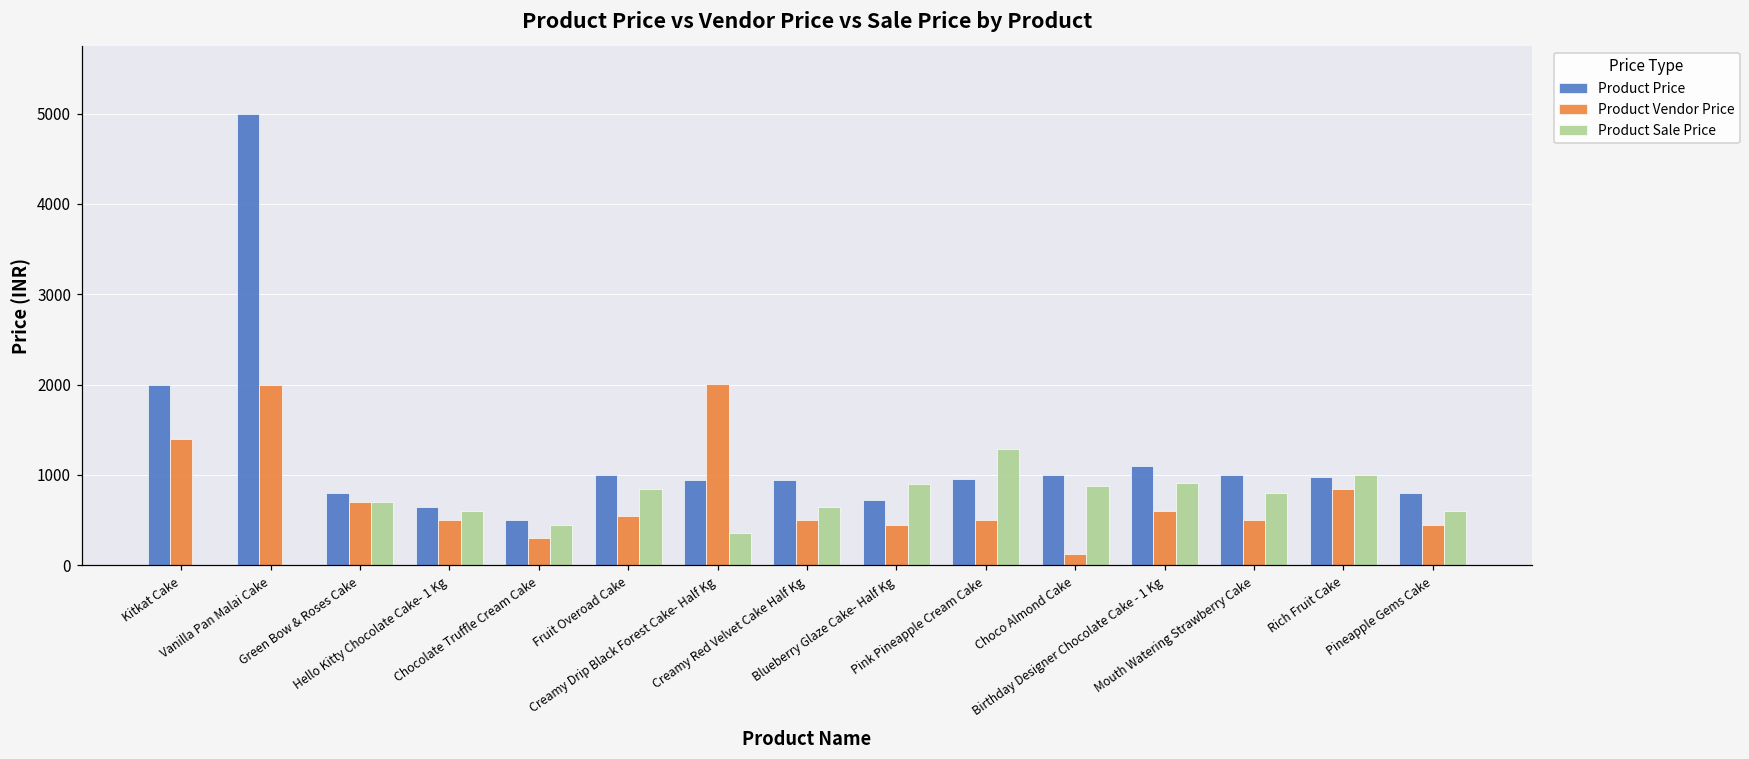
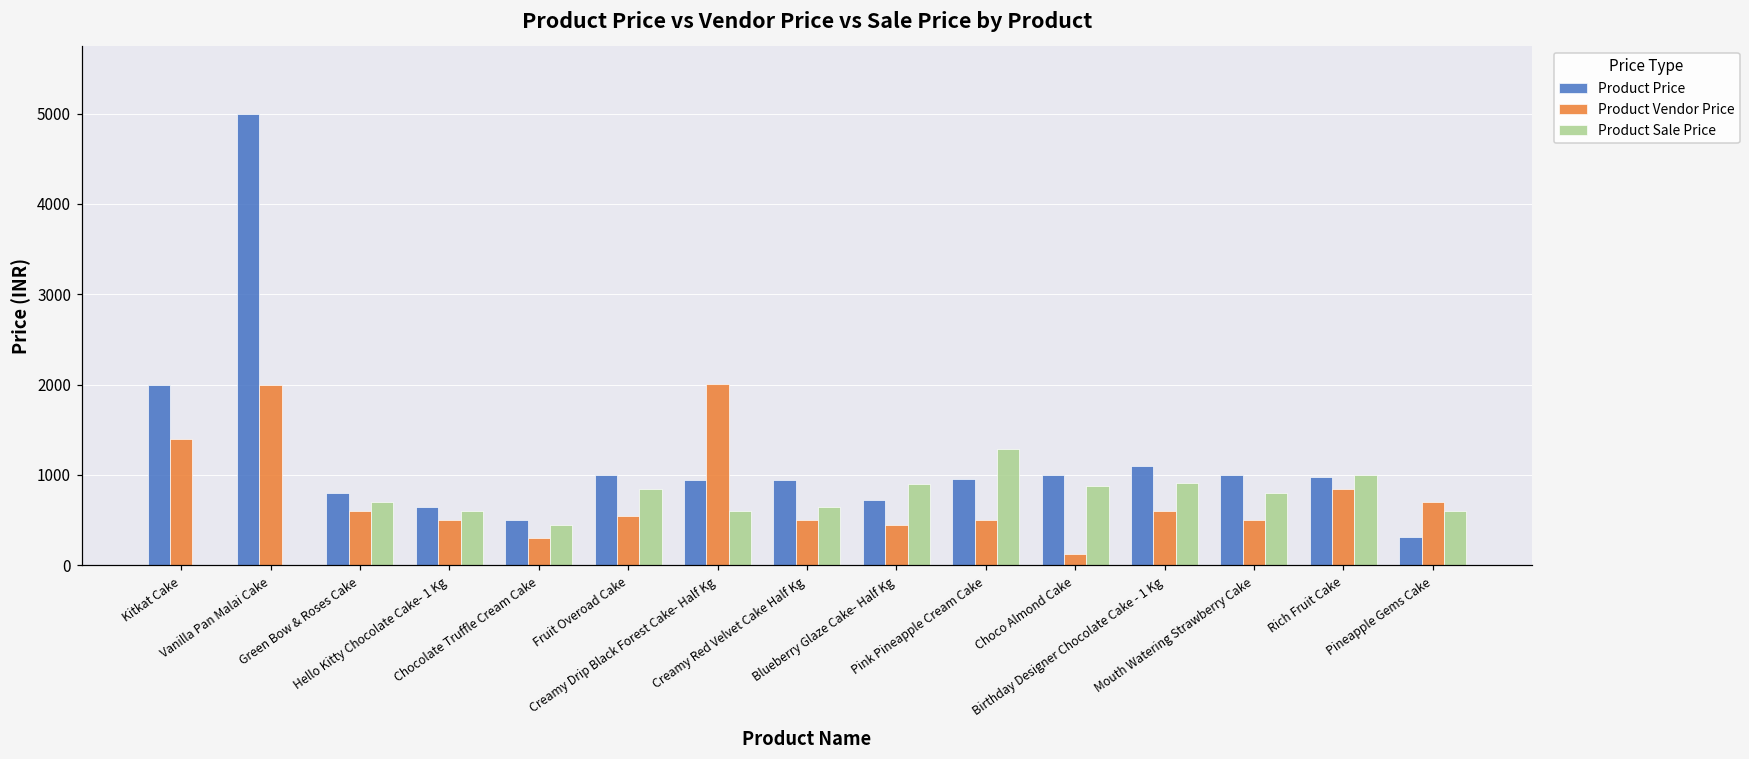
Product Vendor Price, Green Bow & Roses Cake: 700 -> 600
Product Sale Price, Creamy Drip Black Forest Cake- Half Kg: 400 -> 600
Product Price, Pineapple Gems Cake: 800 -> 300
Product Vendor Price, Pineapple Gems Cake: 400 -> 700
